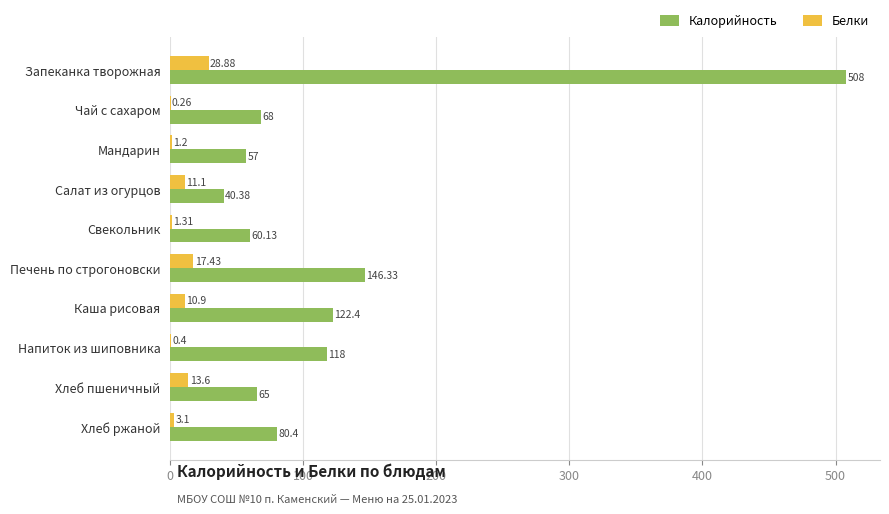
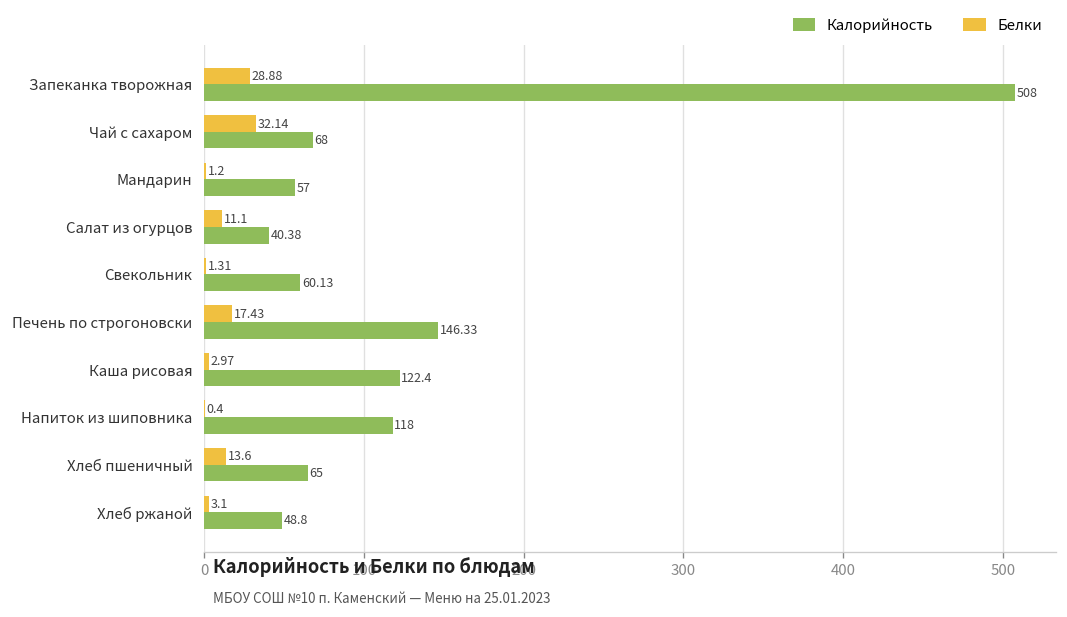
Белки, Чай с сахаром: 0.26 -> 32.14
Белки, Каша рисовая: 10.9 -> 2.97
Калорийность, Хлеб ржаной: 80.4 -> 48.8
